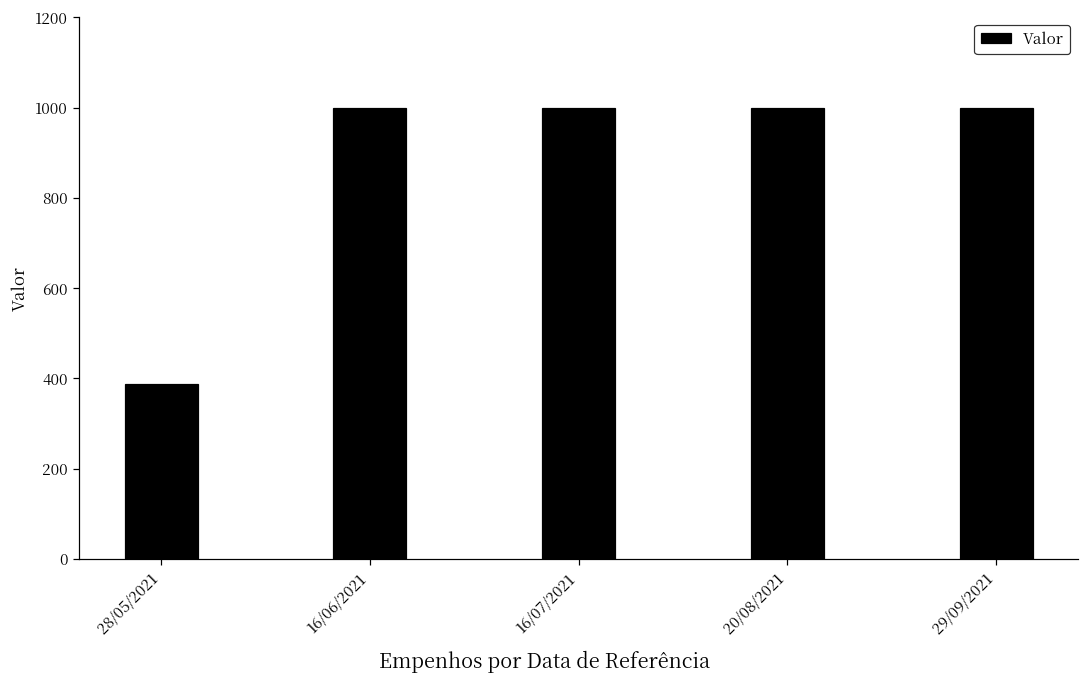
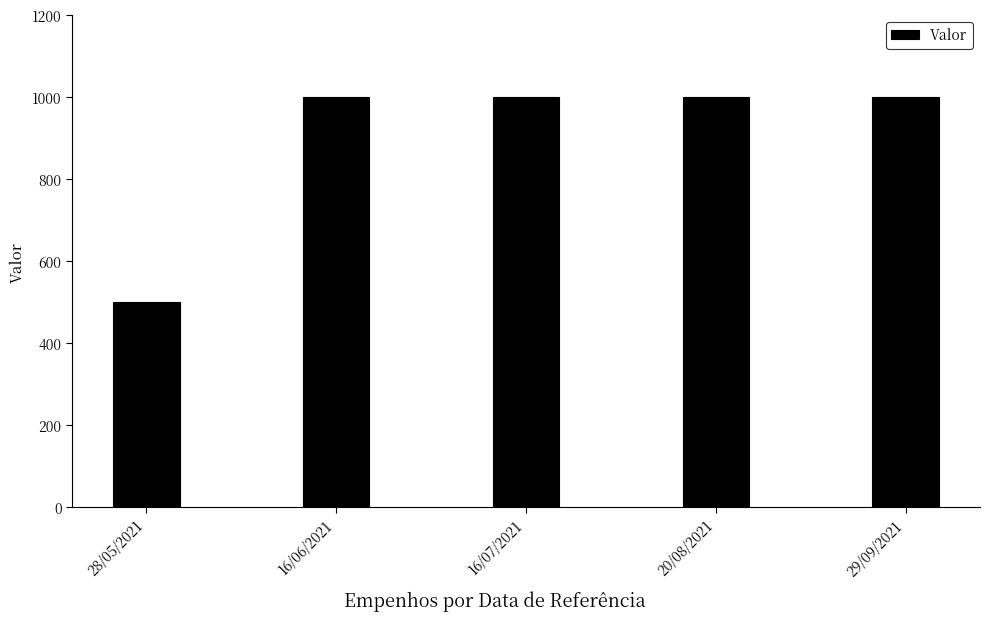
28/05/2021: 390 -> 500
